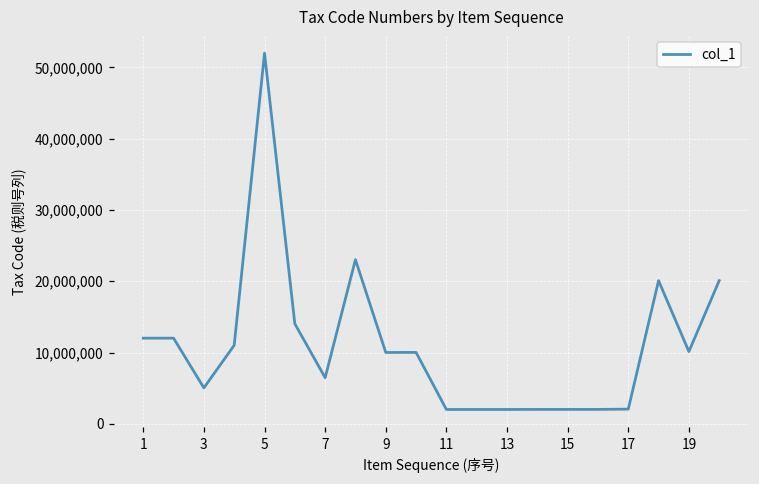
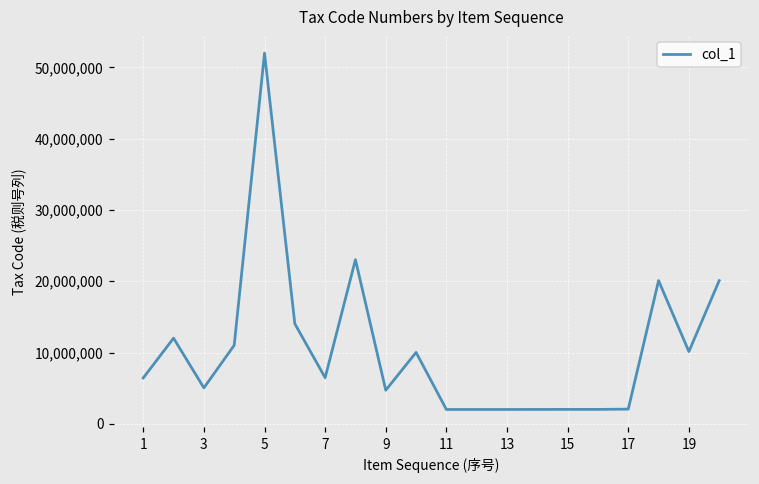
1: 12,000,000 -> 6,000,000
9: 10,000,000 -> 5,000,000
